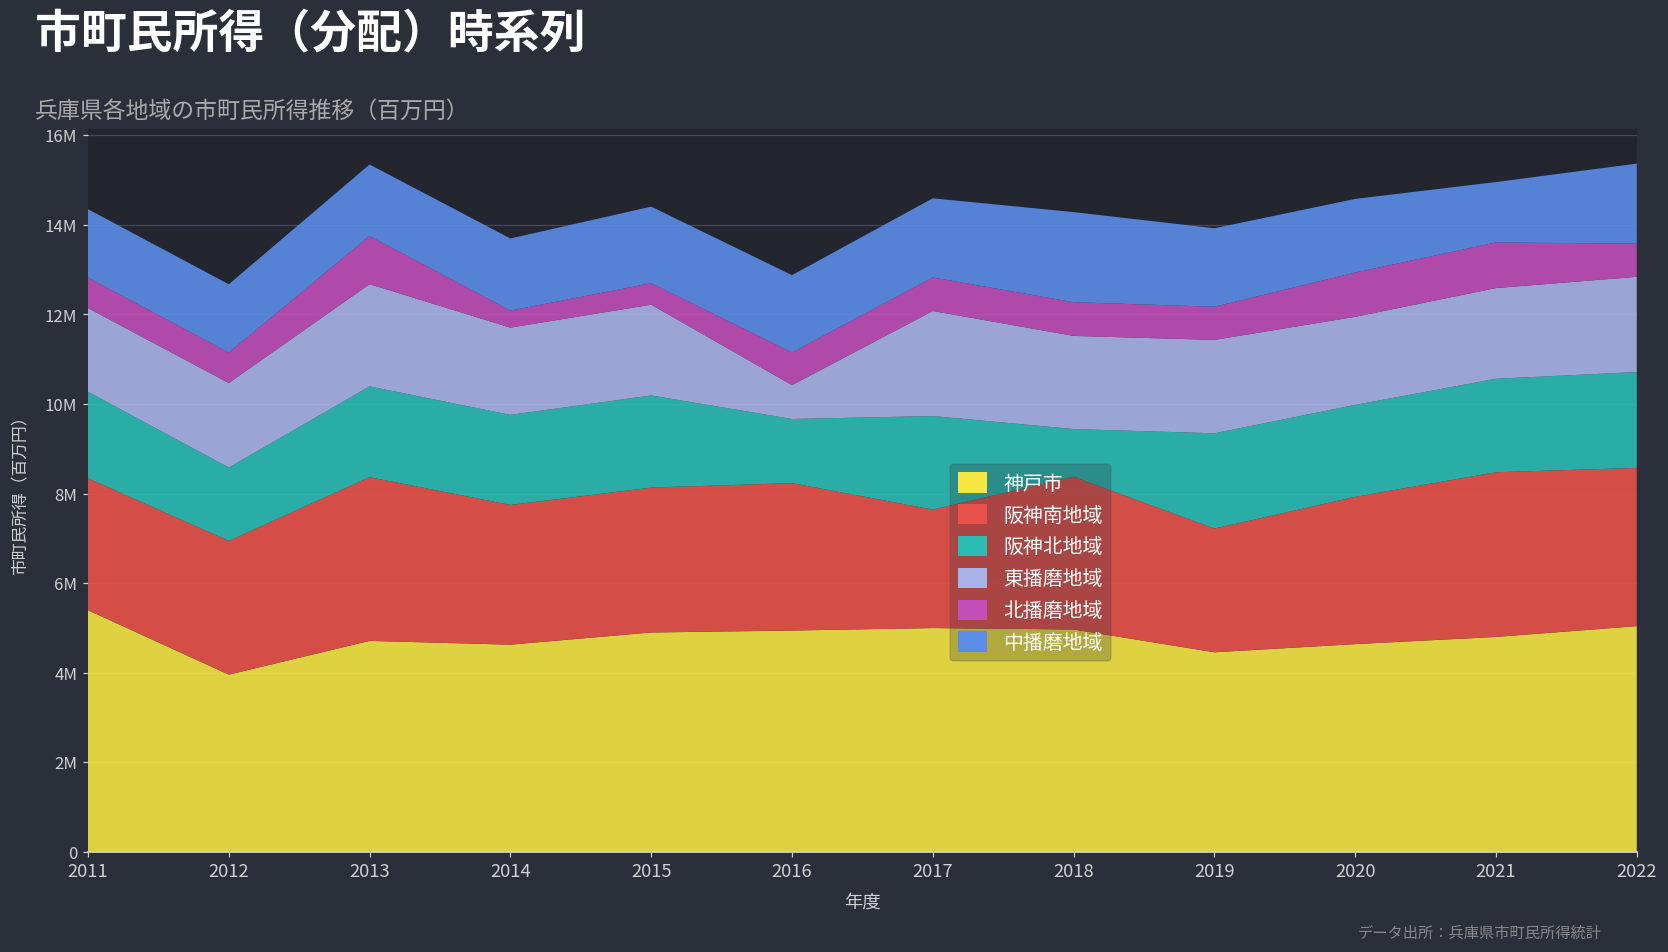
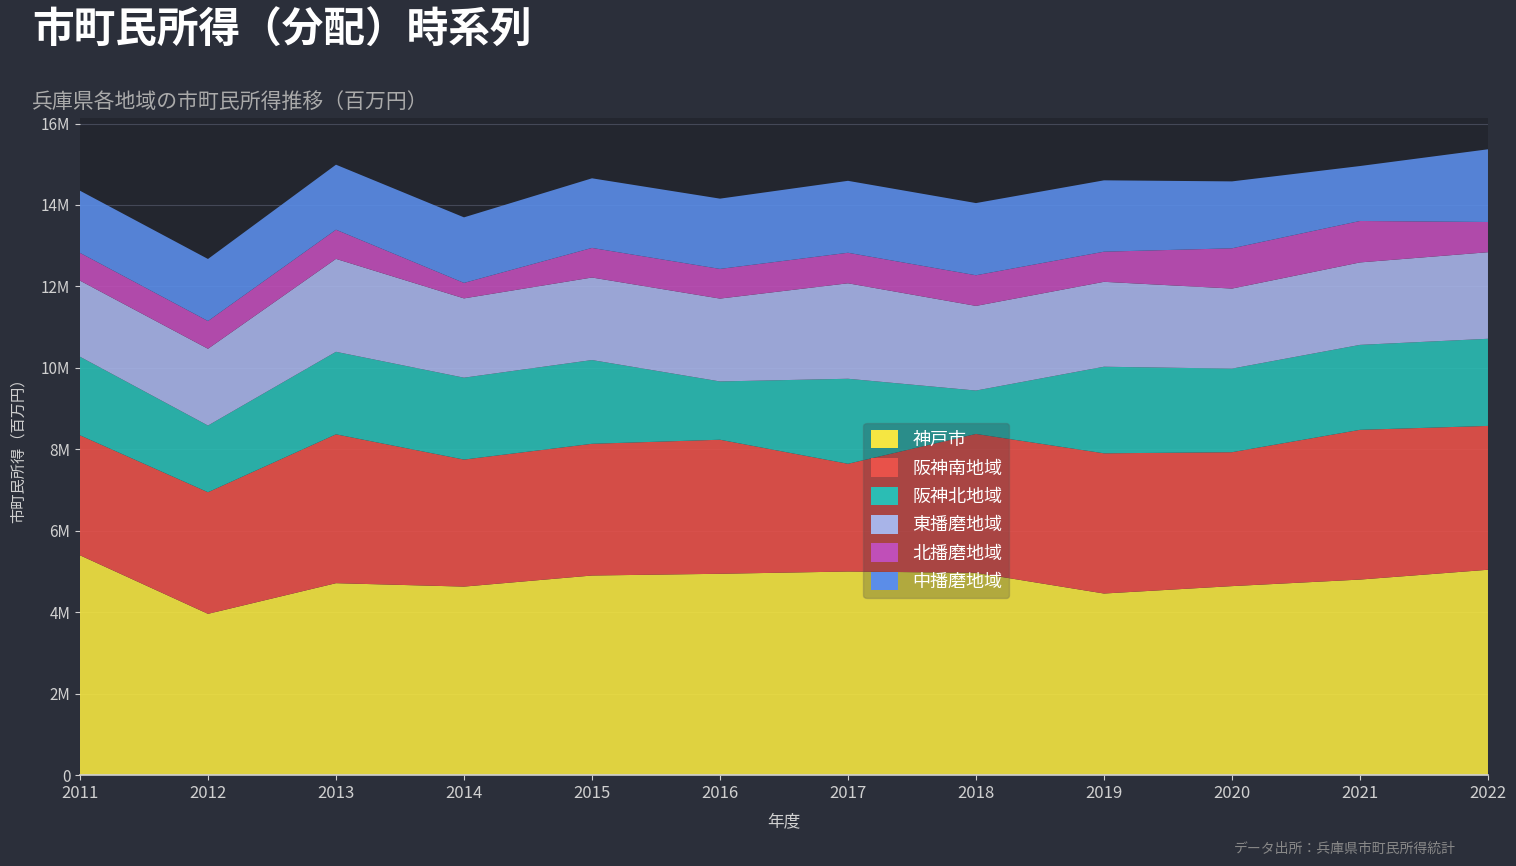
北播磨地域, 2013: 1100000 -> 700000
北播磨地域, 2015: 500000 -> 700000
東播磨地域, 2016: 800000 -> 2000000
中播磨地域, 2018: 2000000 -> 1800000
阪神南地域, 2019: 2800000 -> 3400000
